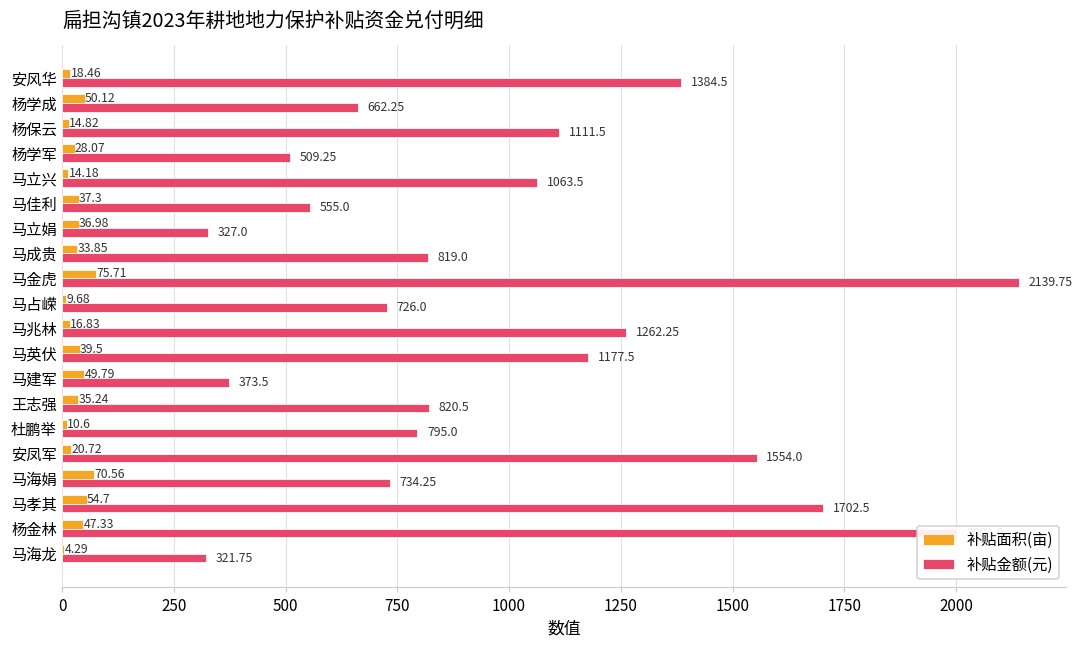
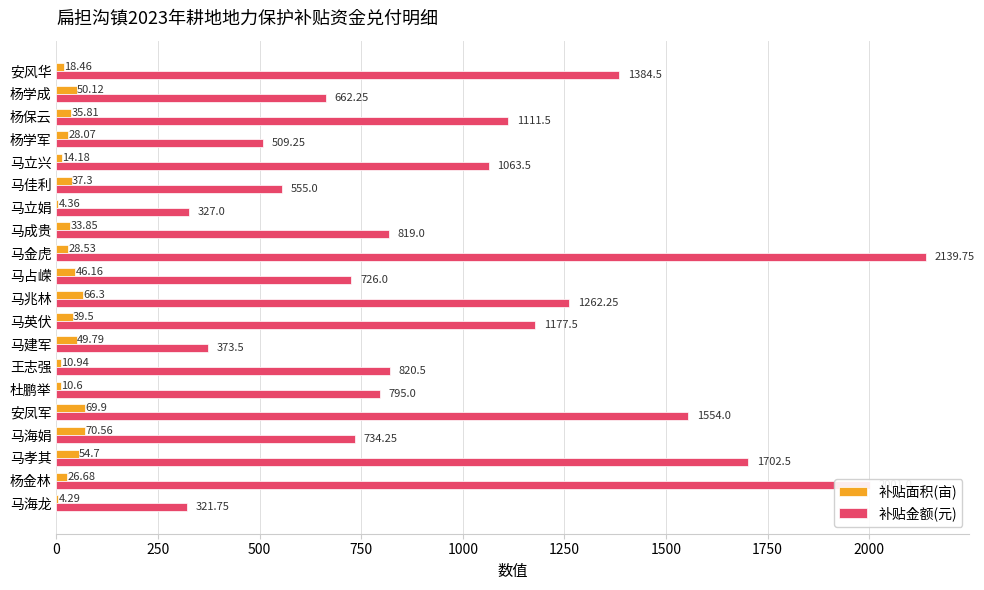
补贴面积(亩), 杨保云: 14.82 -> 35.81
补贴面积(亩), 马立娟: 36.98 -> 4.36
补贴面积(亩), 马金虎: 75.71 -> 28.53
补贴面积(亩), 马占嵘: 9.68 -> 46.16
补贴面积(亩), 马兆林: 16.83 -> 66.3
补贴面积(亩), 王志强: 35.24 -> 10.94
补贴面积(亩), 安凤军: 20.72 -> 69.9
补贴面积(亩), 杨金林: 47.33 -> 26.68
